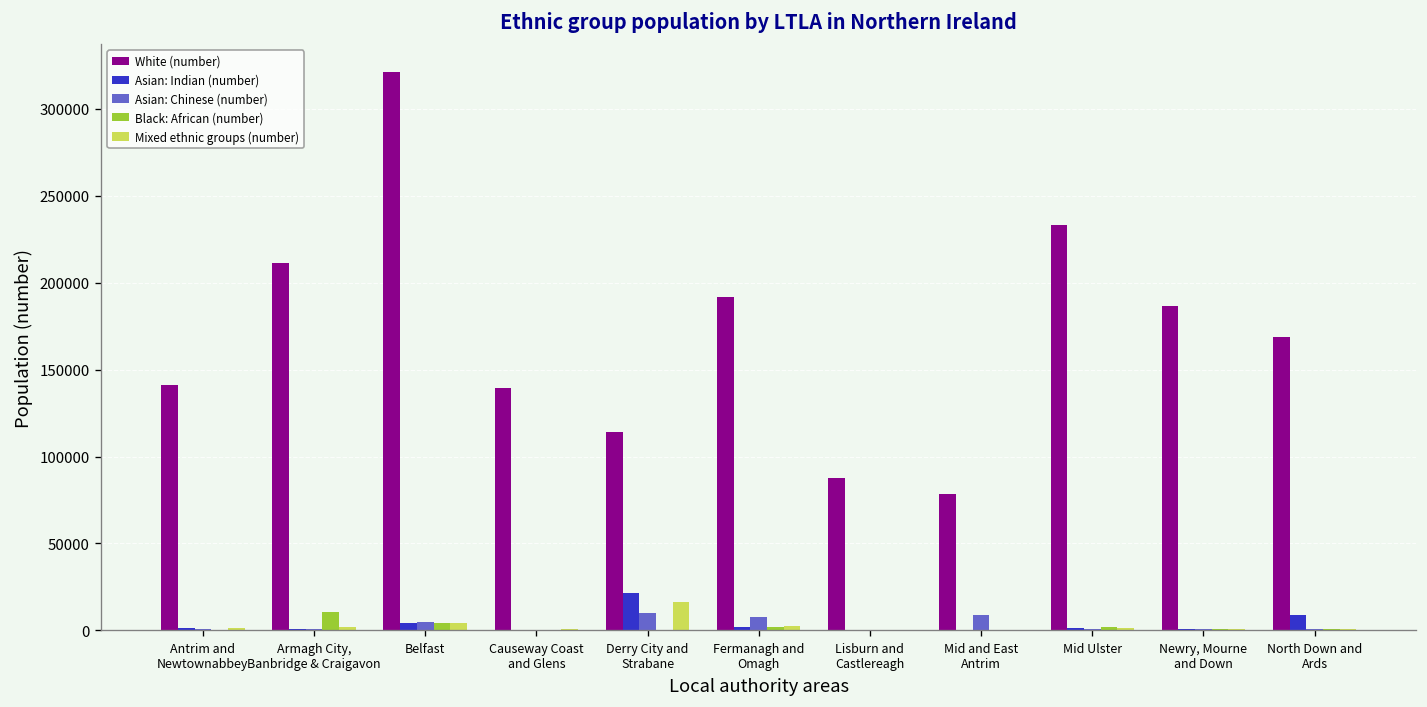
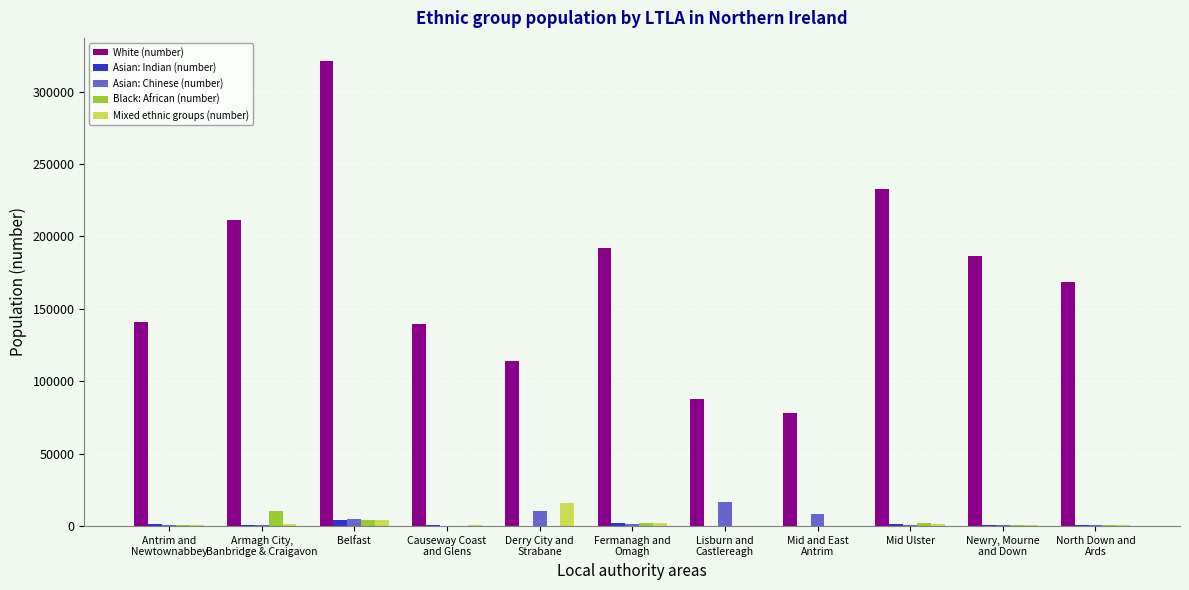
Asian: Indian (number), Derry City and Strabane: 21000 -> 0
Asian: Chinese (number), Fermanagh and Omagh: 7000 -> 1000
Asian: Chinese (number), Lisburn and Castlereagh: 0 -> 17000
Asian: Indian (number), North Down and Ards: 9000 -> 1000
